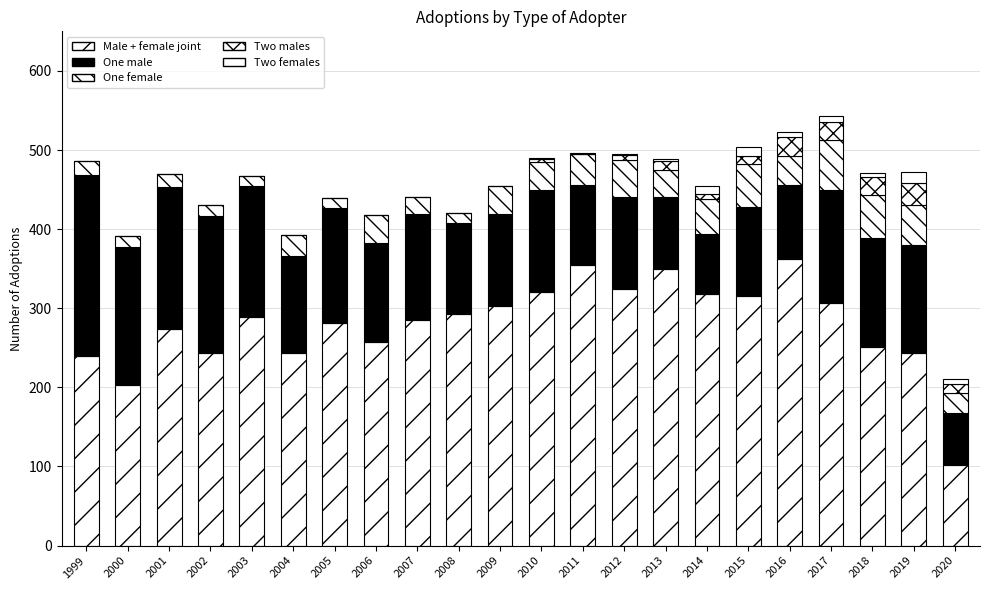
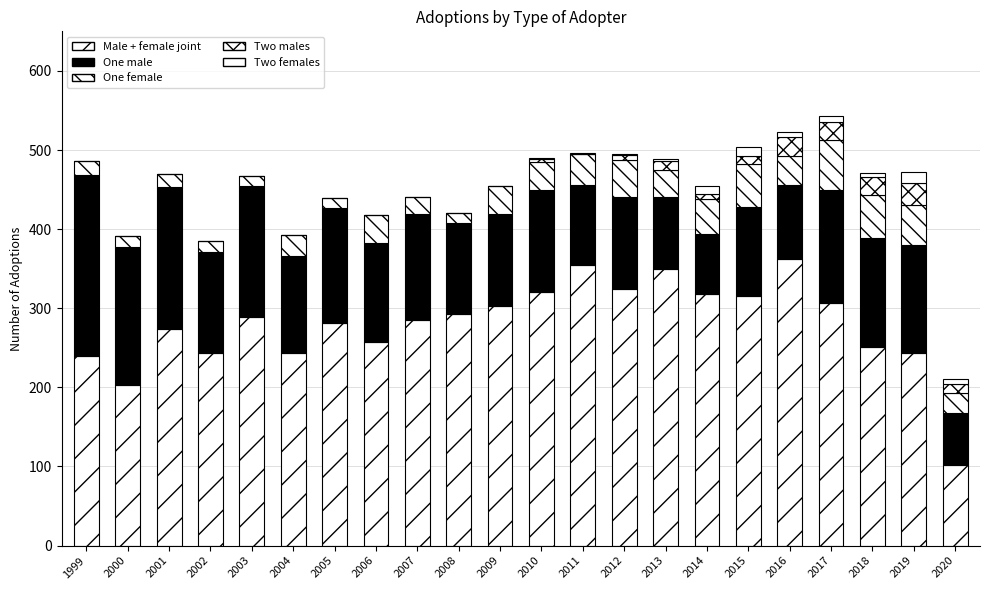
One male, 2002: 170 -> 130
